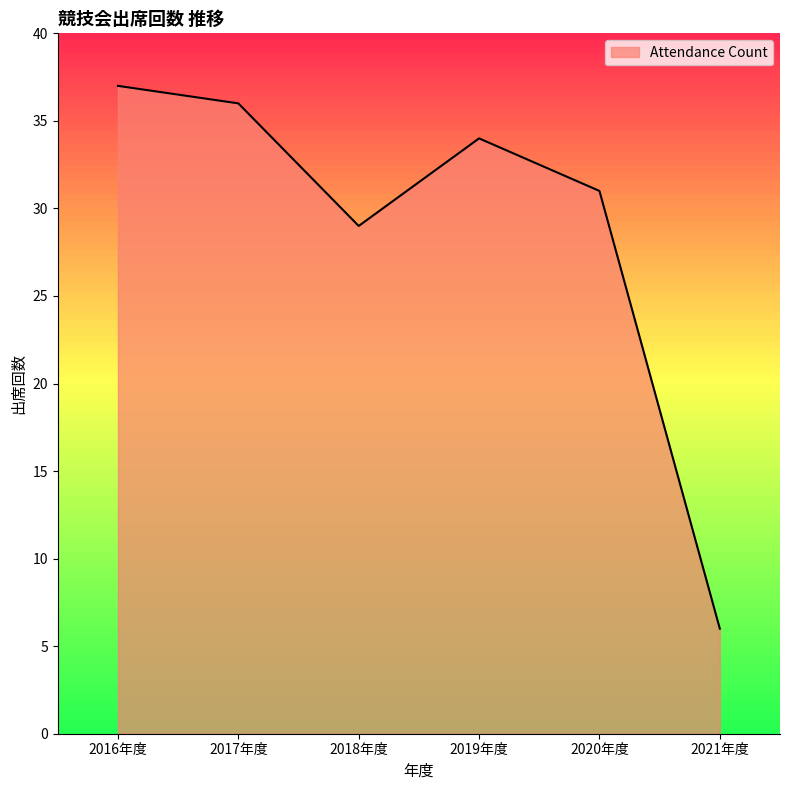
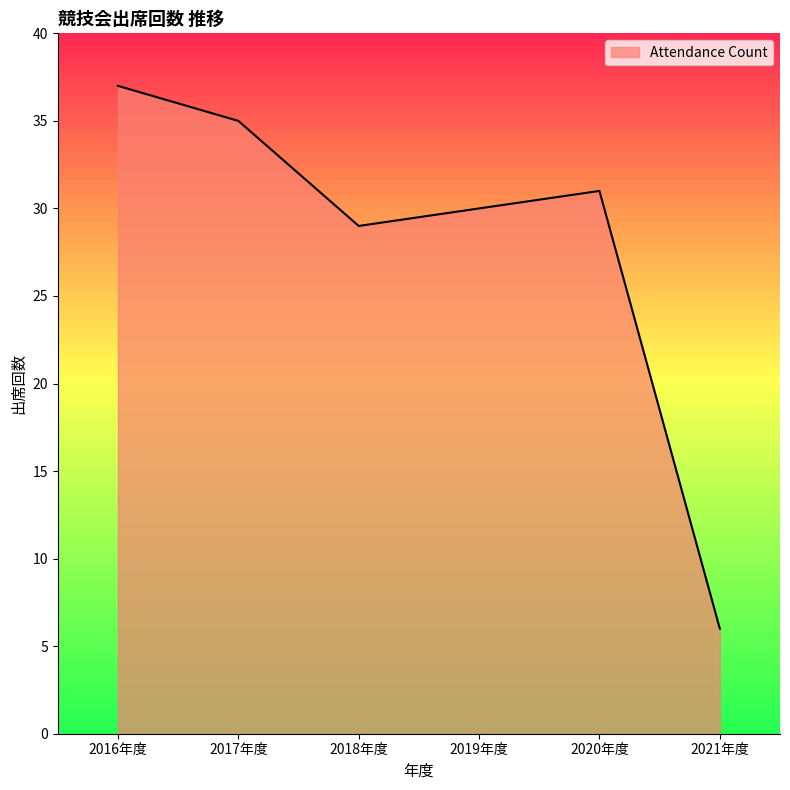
Attendance Count, 2017年度: 36 -> 35
Attendance Count, 2019年度: 34 -> 30
